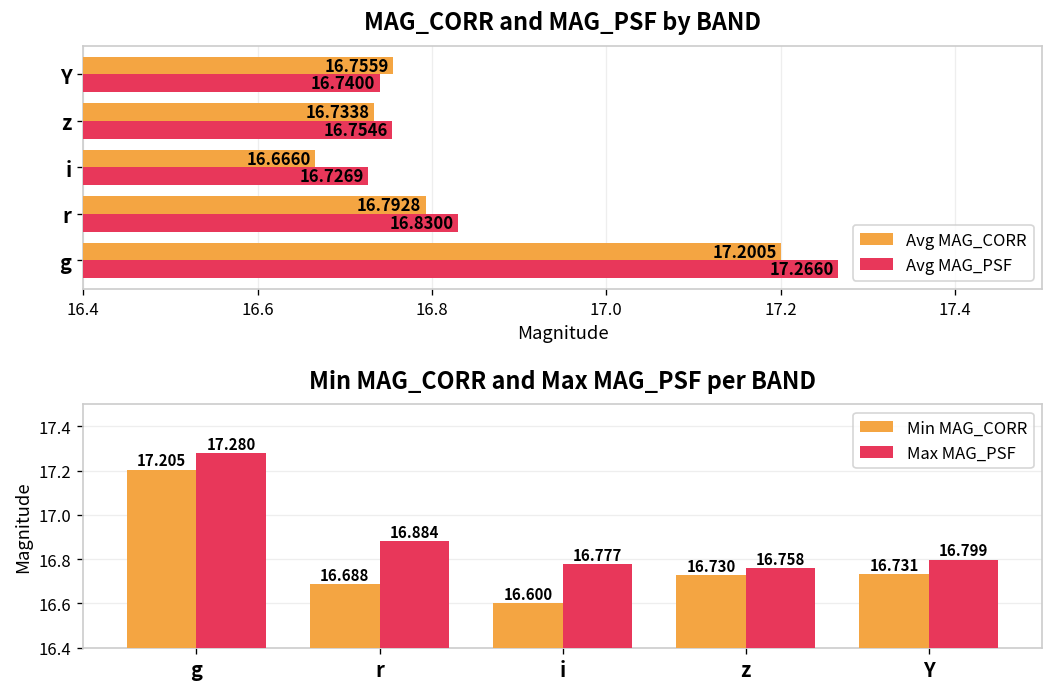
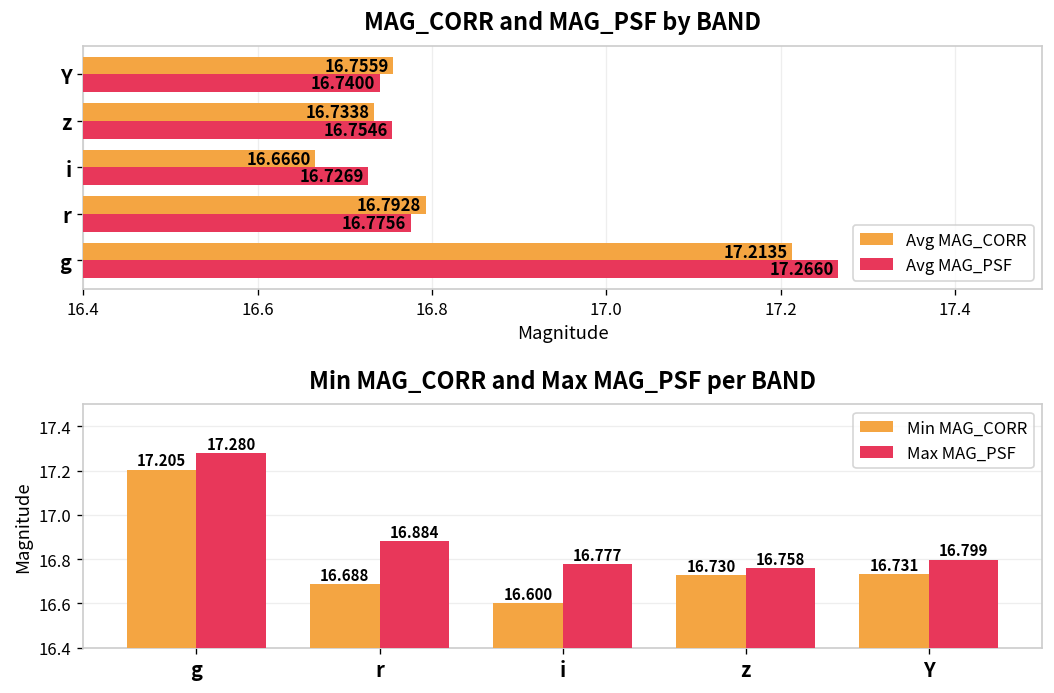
MAG_CORR and MAG_PSF by BAND, Avg MAG_PSF, r: 16.8300 -> 16.7756
MAG_CORR and MAG_PSF by BAND, Avg MAG_CORR, g: 17.2005 -> 17.2135
